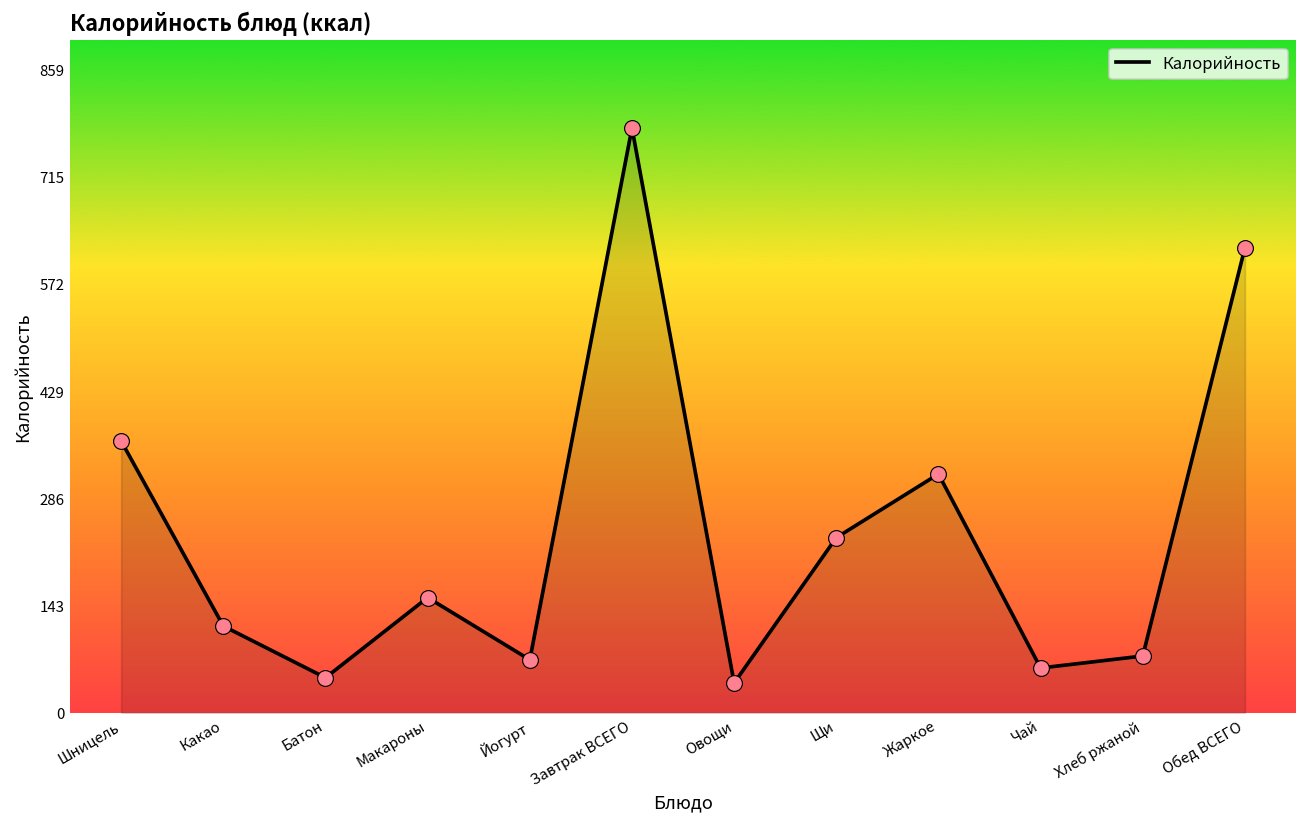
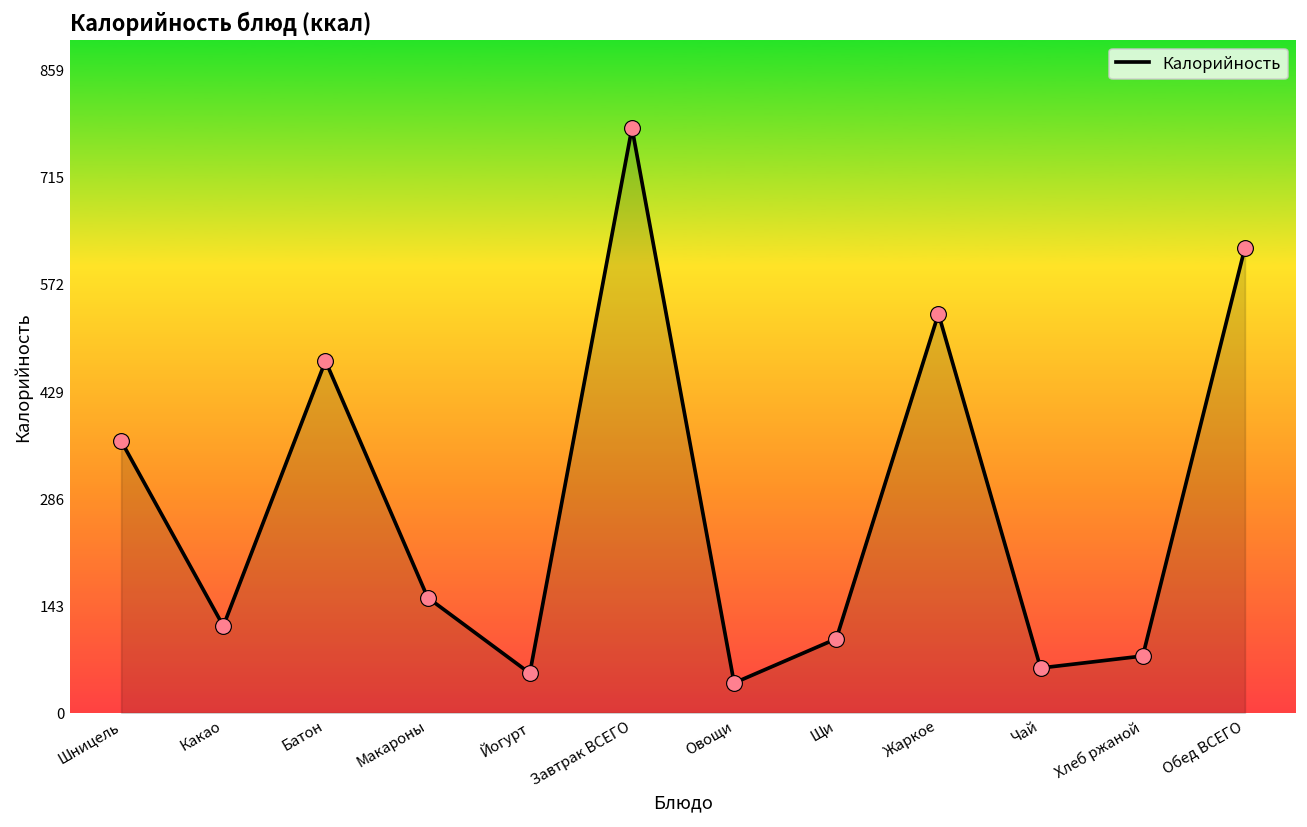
Батон: 50 -> 470
Йогурт: 70 -> 50
Щи: 230 -> 100
Жаркое: 320 -> 530
